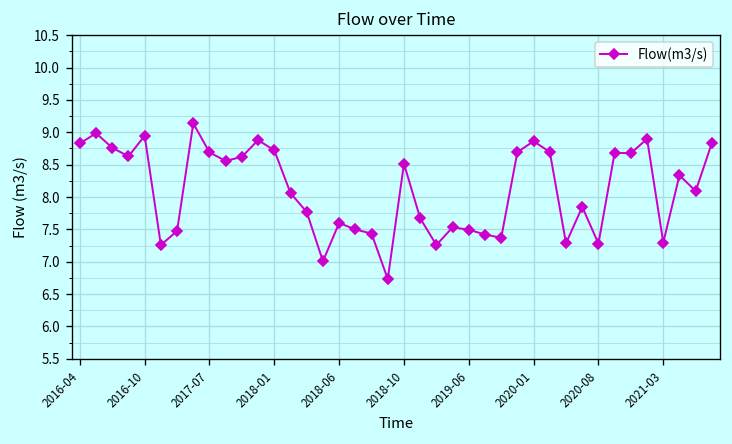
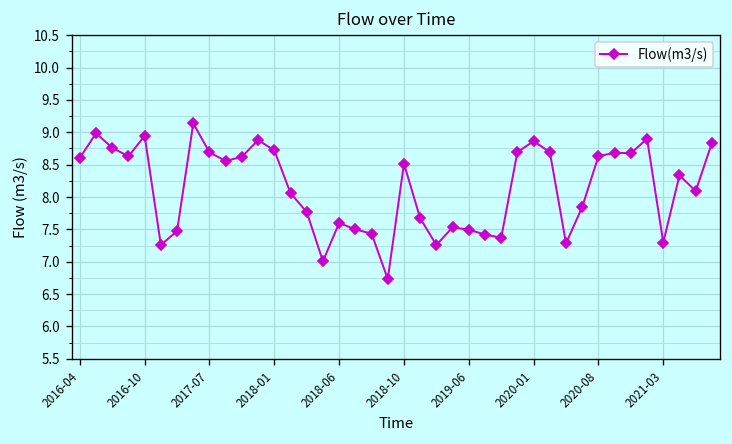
2016-04: 8.8 -> 8.6
2020-08: 7.3 -> 8.6
